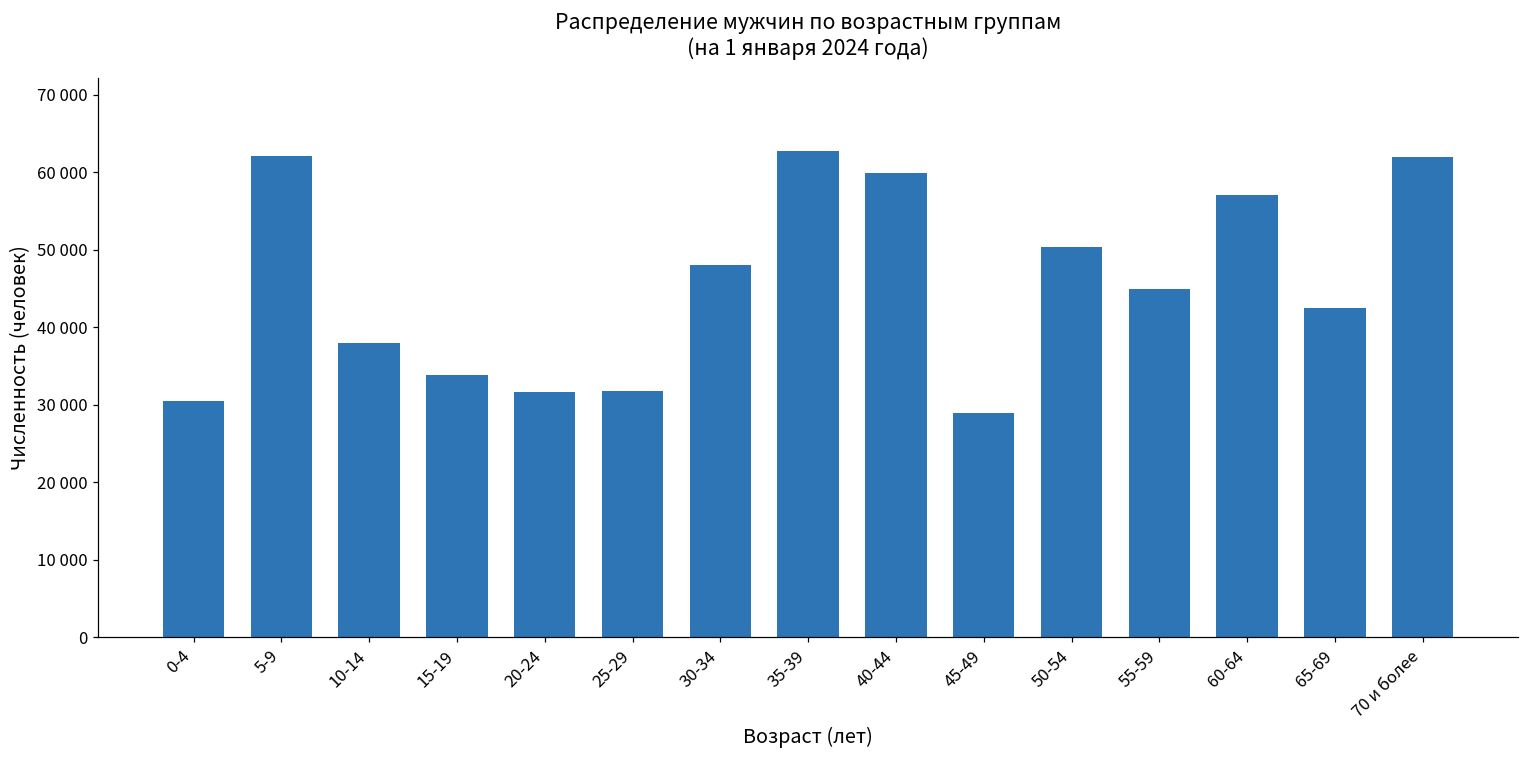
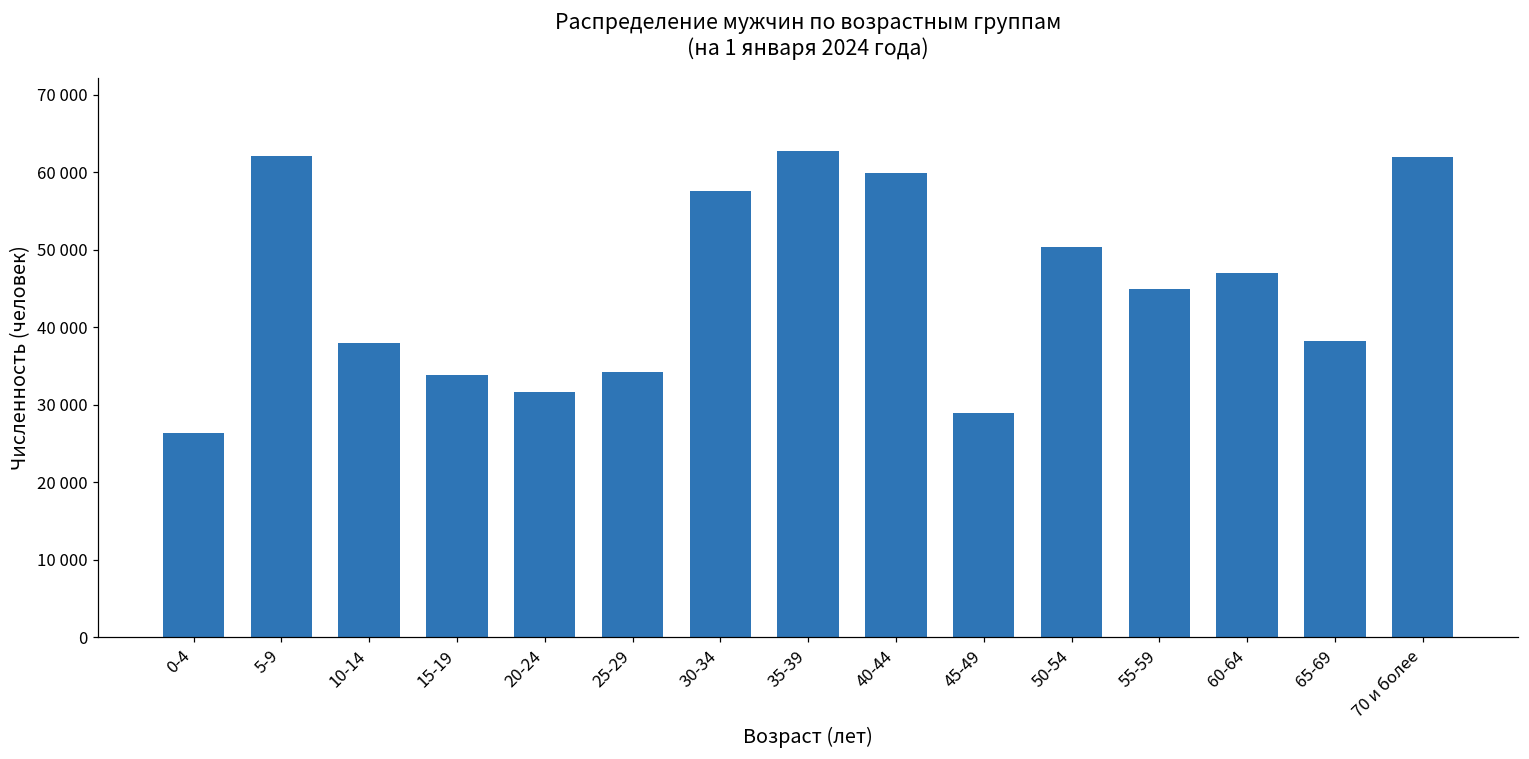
0-4: 30000 -> 26000
25-29: 32000 -> 34000
30-34: 48000 -> 58000
60-64: 57000 -> 47000
65-69: 42000 -> 38000
